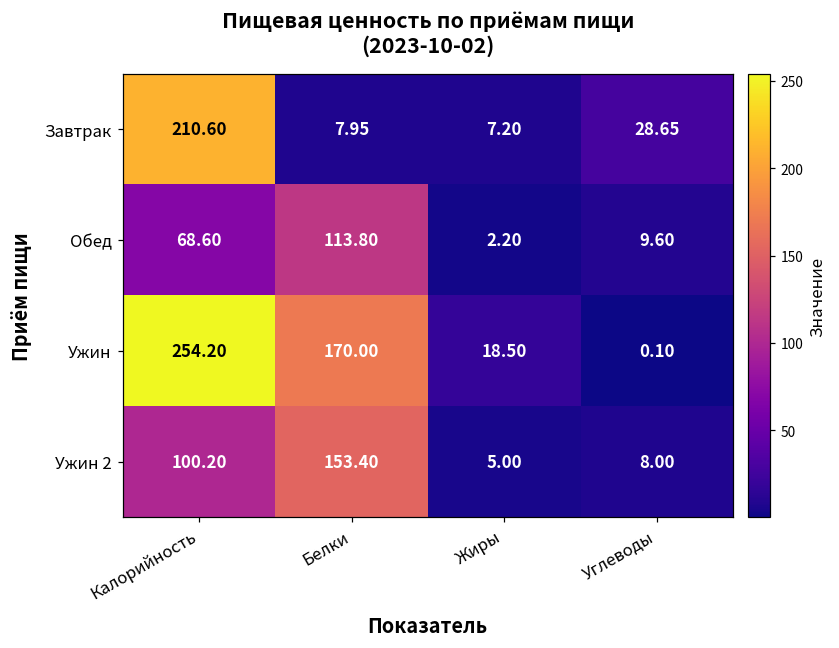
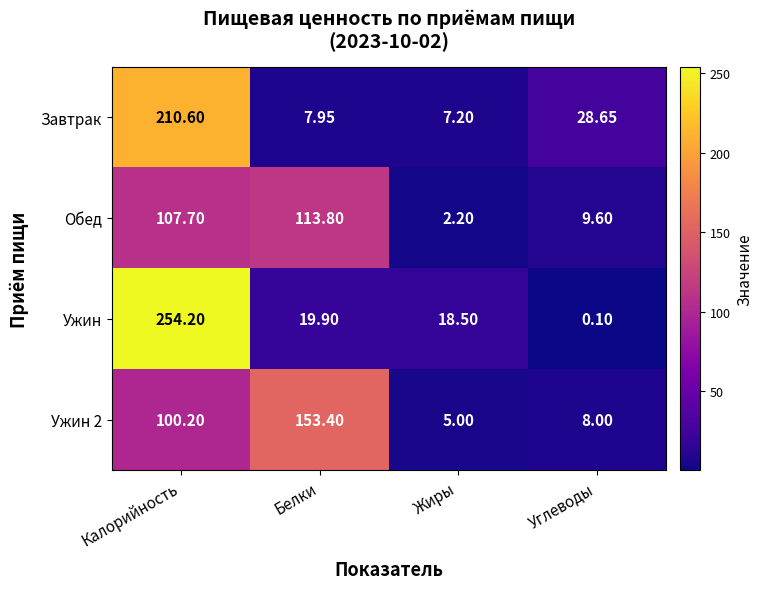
Обед, Калорийность: 68.60 -> 107.70
Ужин, Белки: 170.00 -> 19.90
